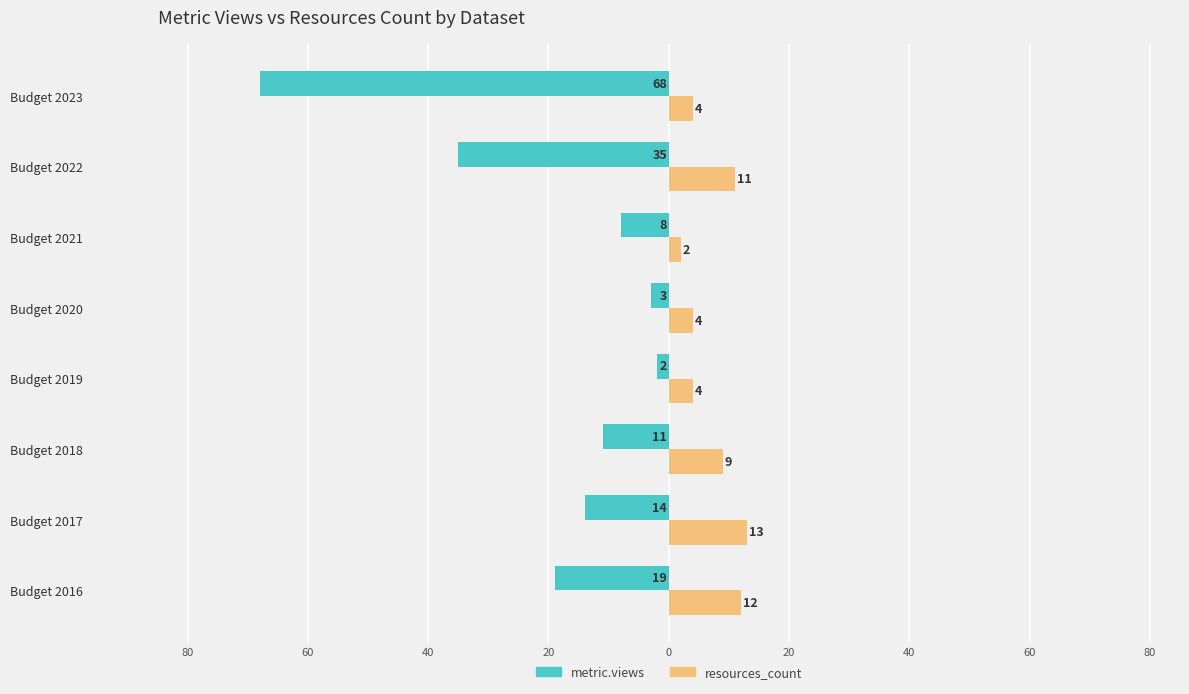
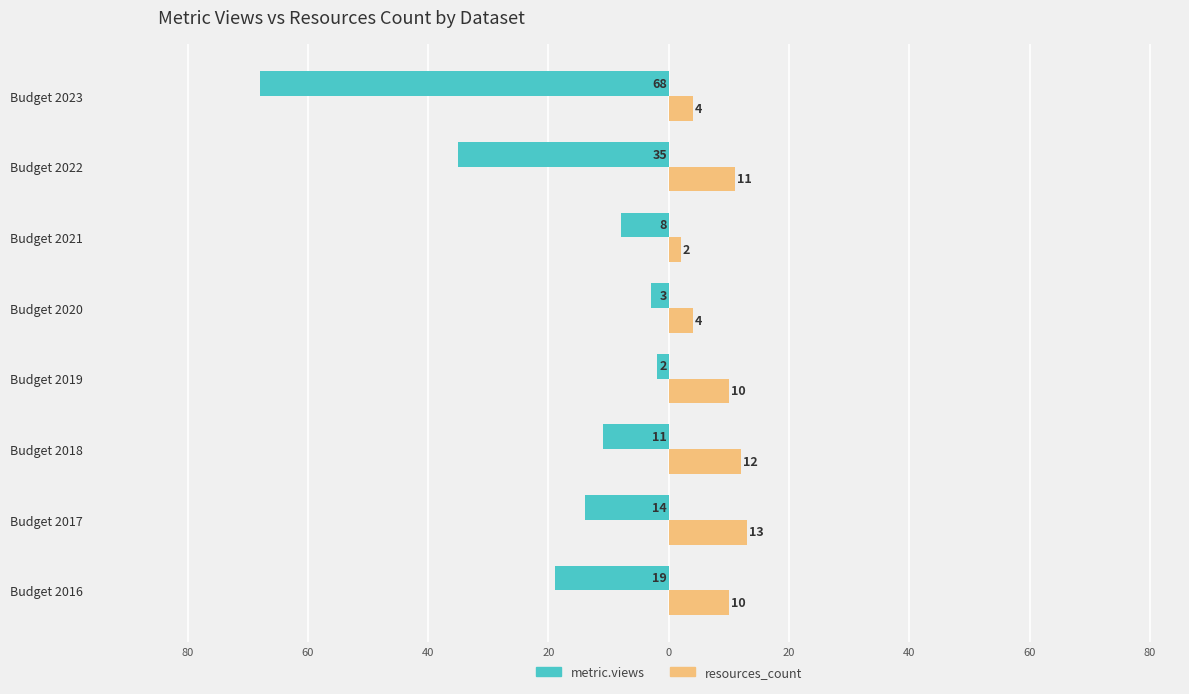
resources_count, Budget 2019: 4 -> 10
resources_count, Budget 2018: 9 -> 12
resources_count, Budget 2016: 12 -> 10
